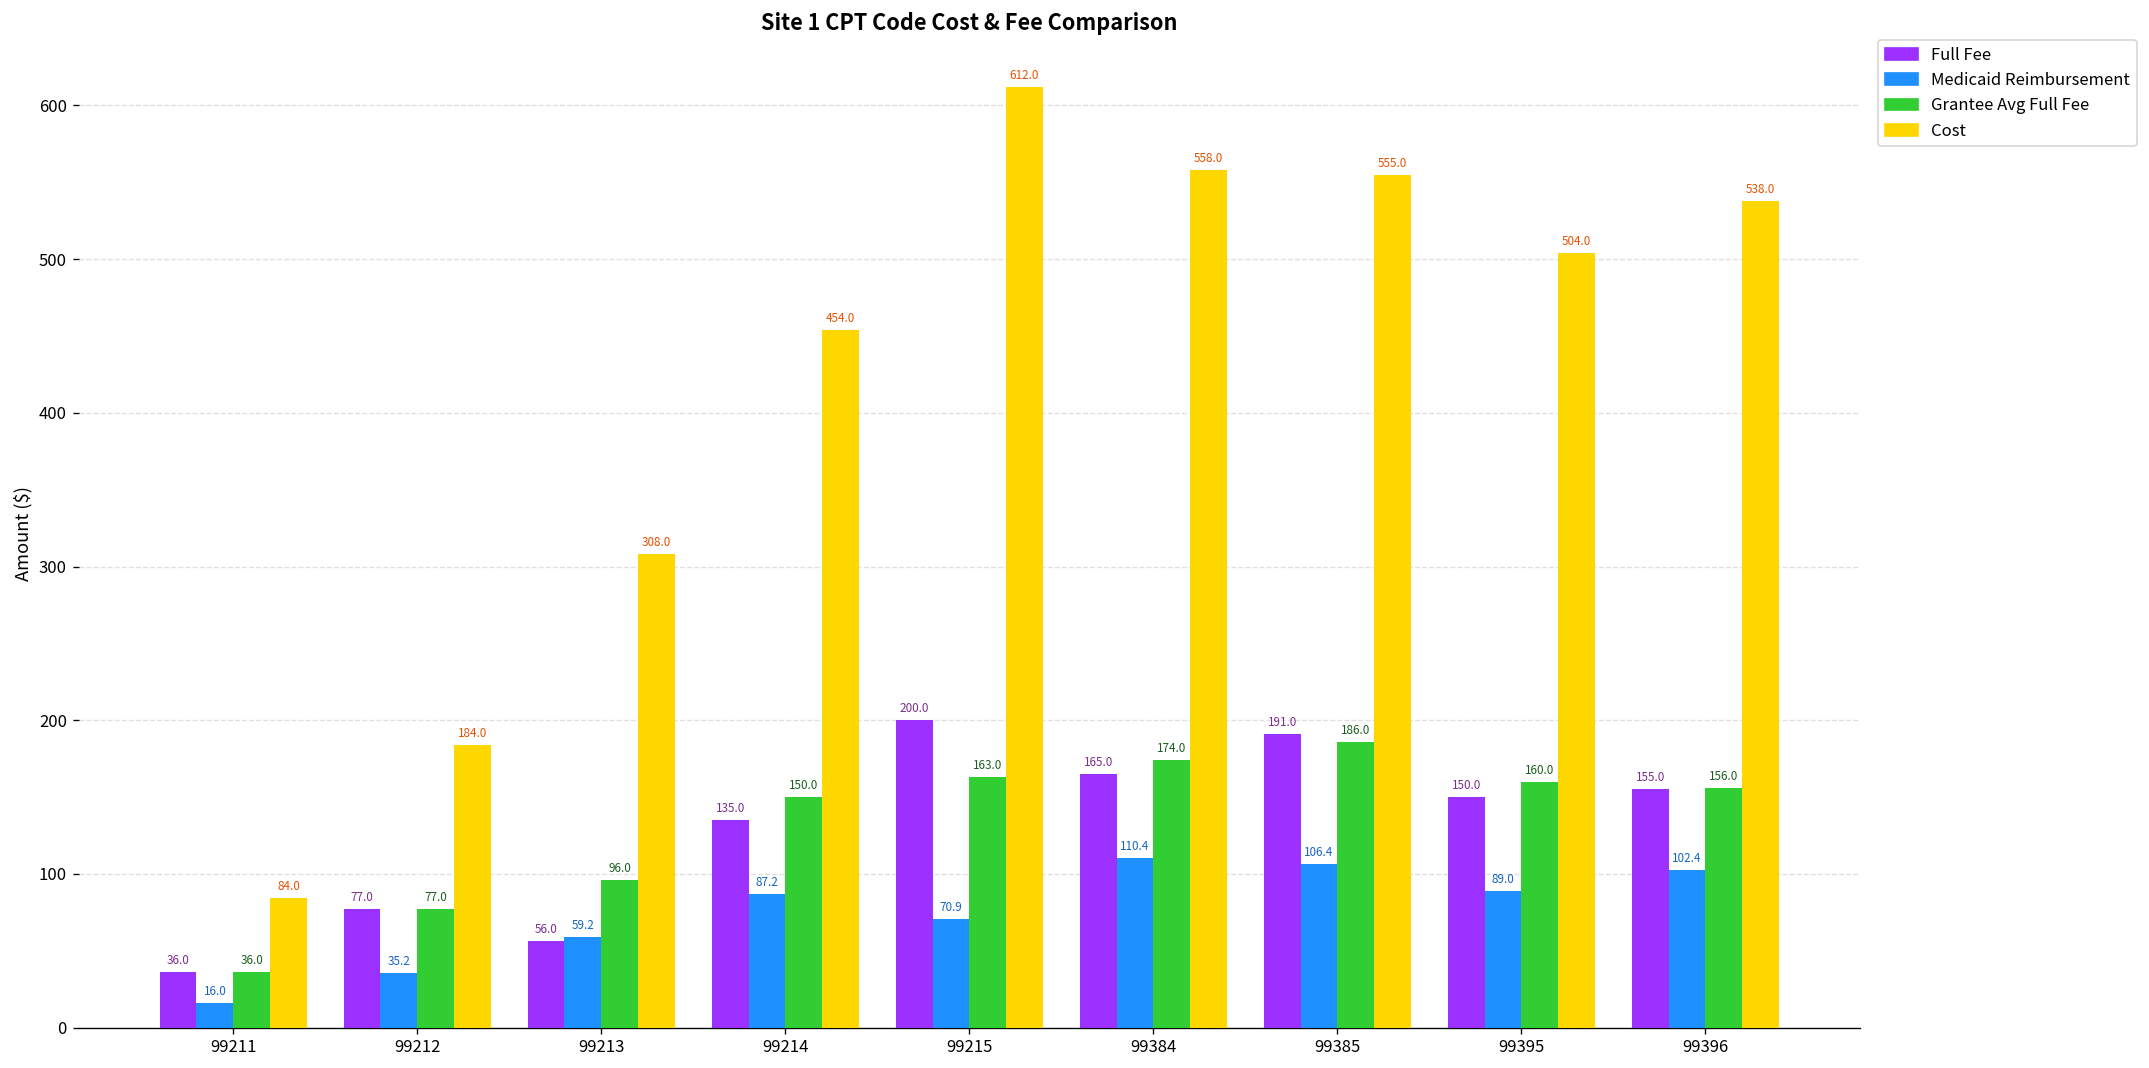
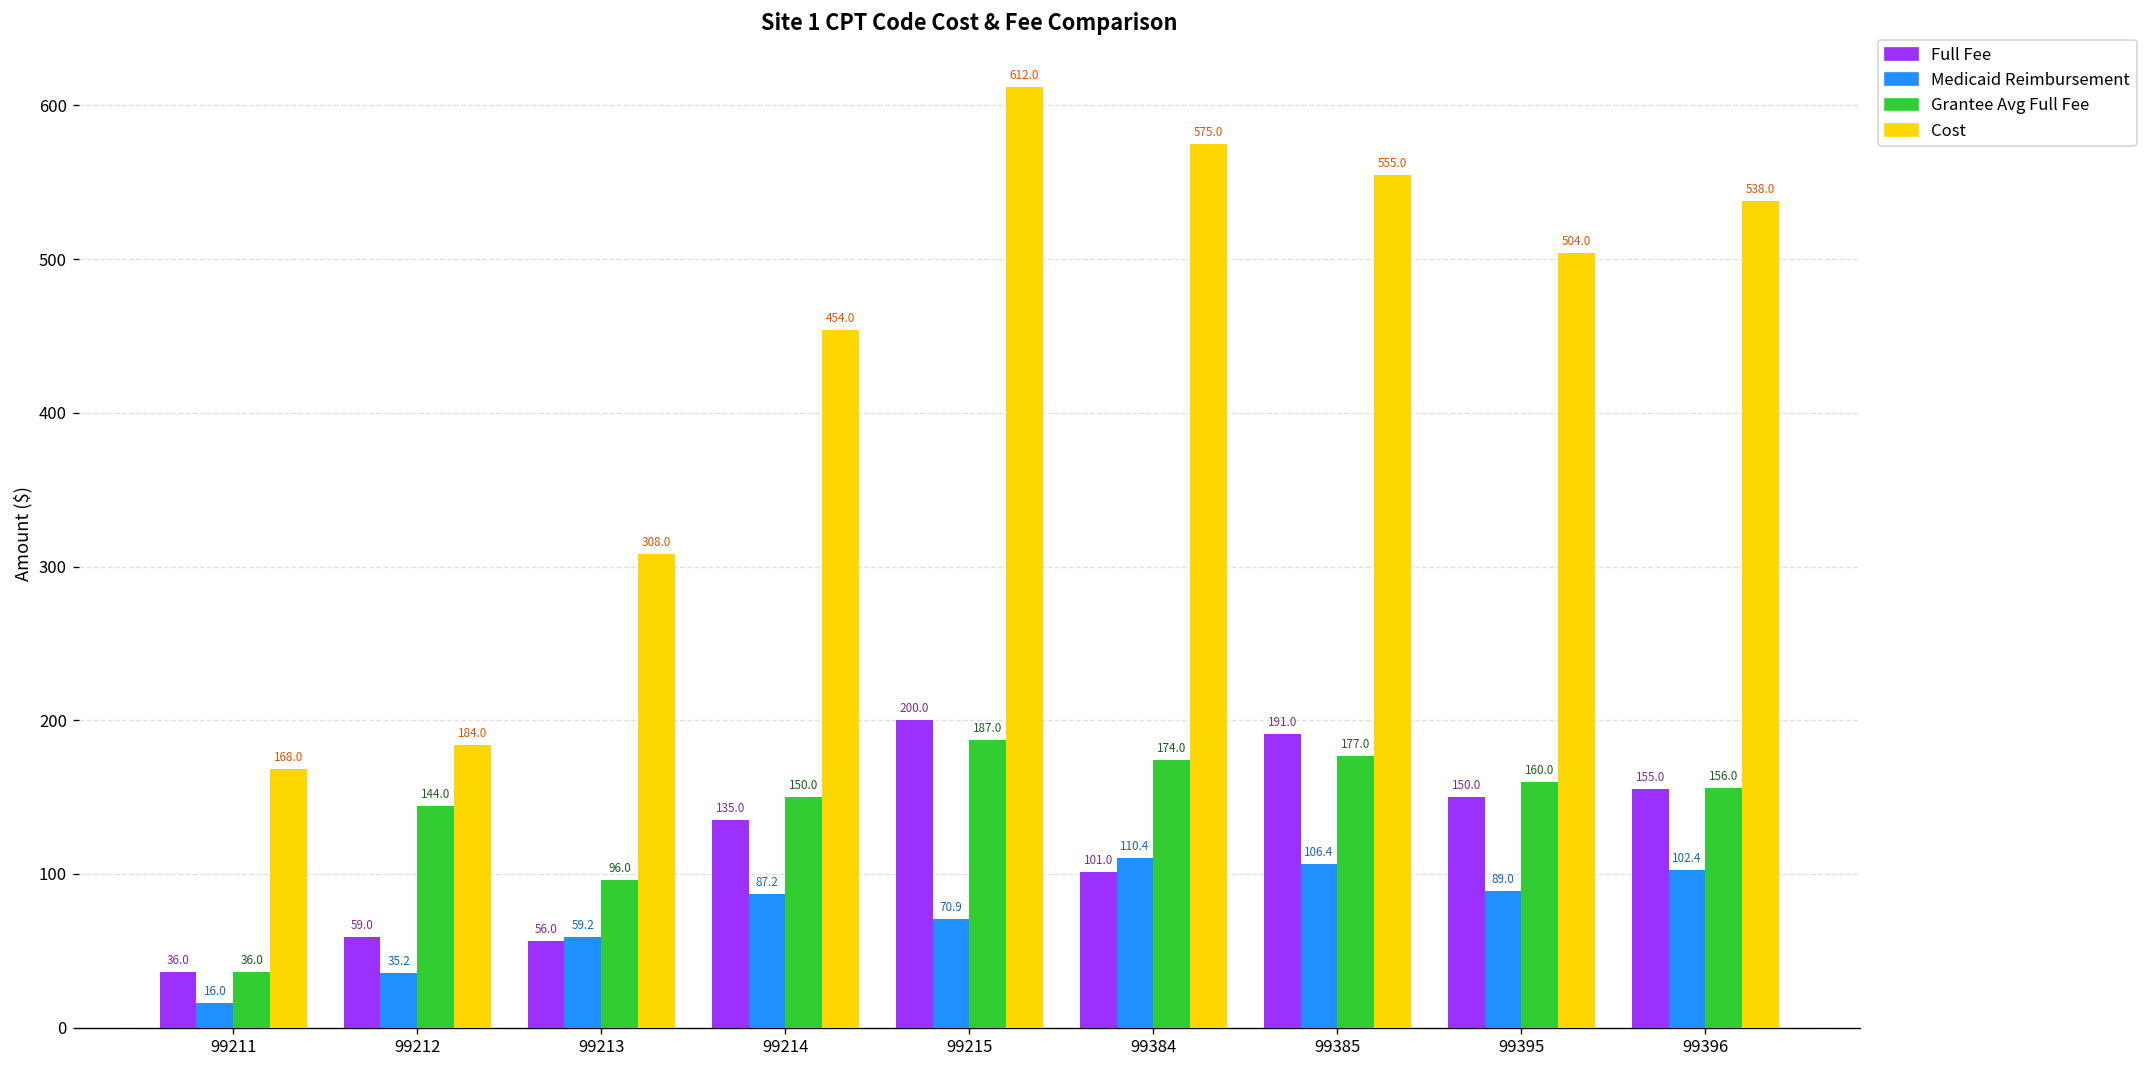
Cost, 99211: 84.0 -> 168.0
Full Fee, 99212: 77.0 -> 59.0
Grantee Avg Full Fee, 99212: 77.0 -> 144.0
Grantee Avg Full Fee, 99215: 163.0 -> 187.0
Full Fee, 99384: 165.0 -> 101.0
Cost, 99384: 558.0 -> 575.0
Grantee Avg Full Fee, 99385: 186.0 -> 177.0
